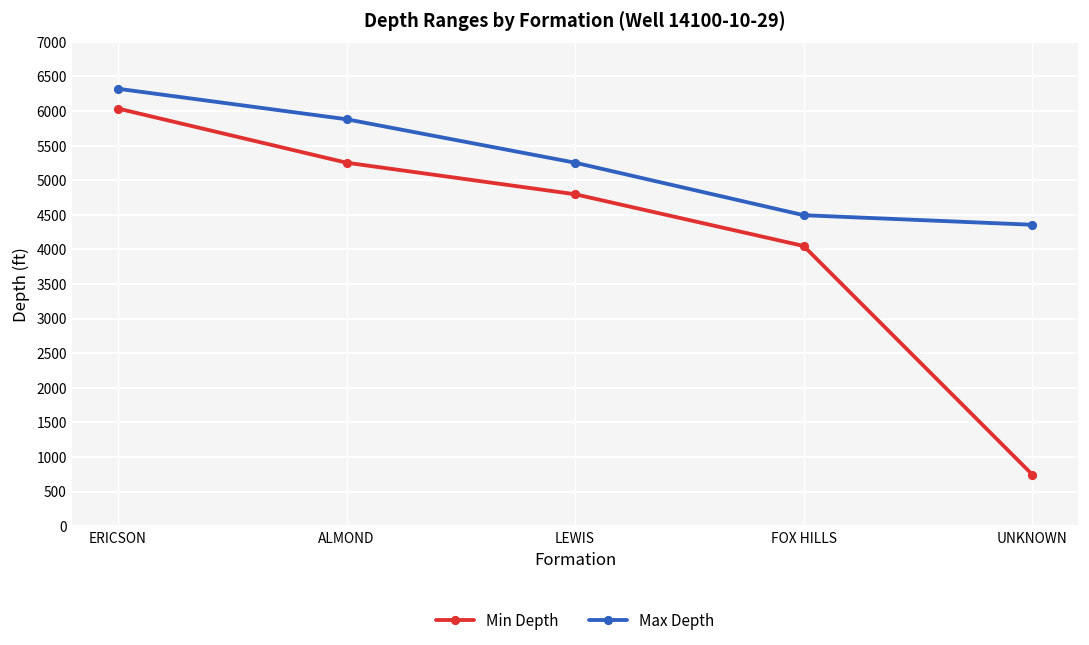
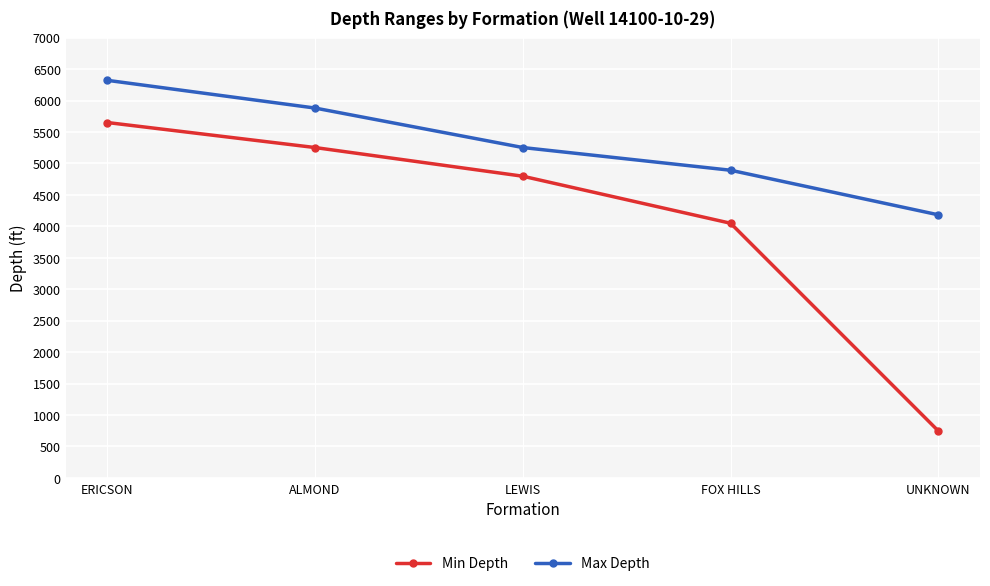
Min Depth, ERICSON: 6000 -> 5700
Max Depth, FOX HILLS: 4500 -> 4900
Max Depth, UNKNOWN: 4400 -> 4200
